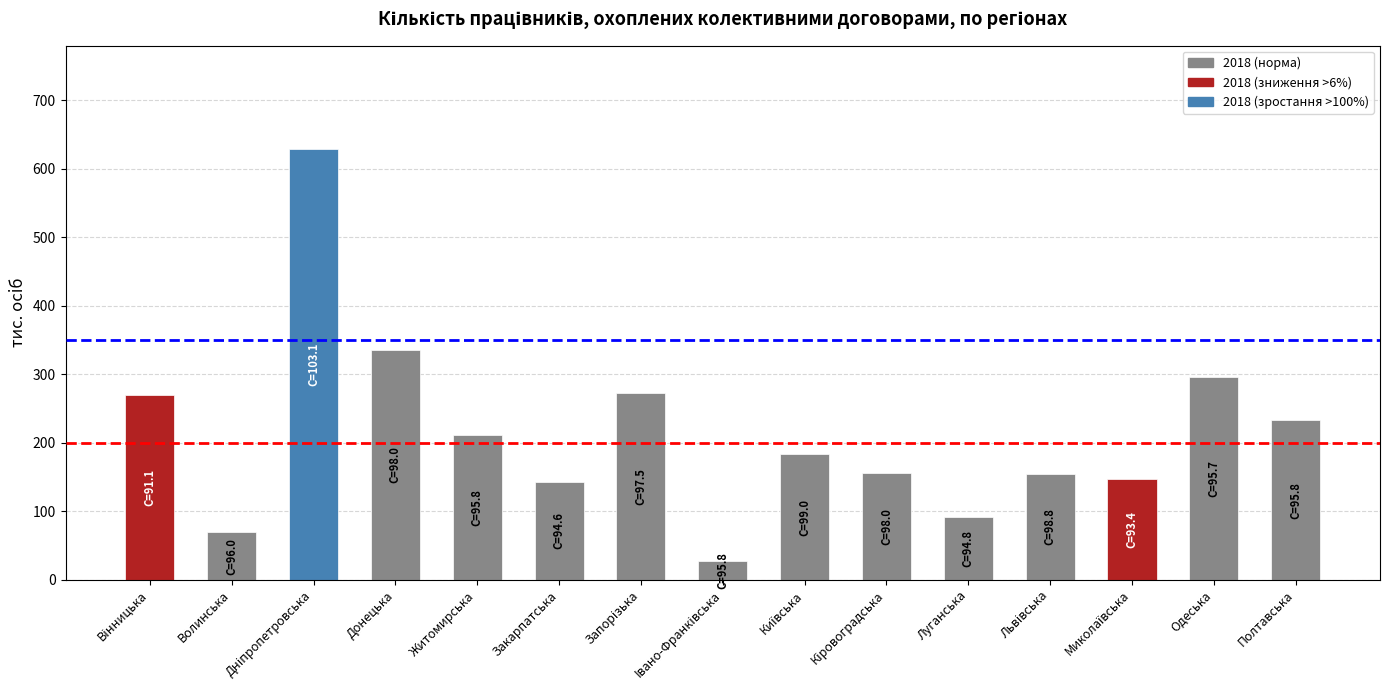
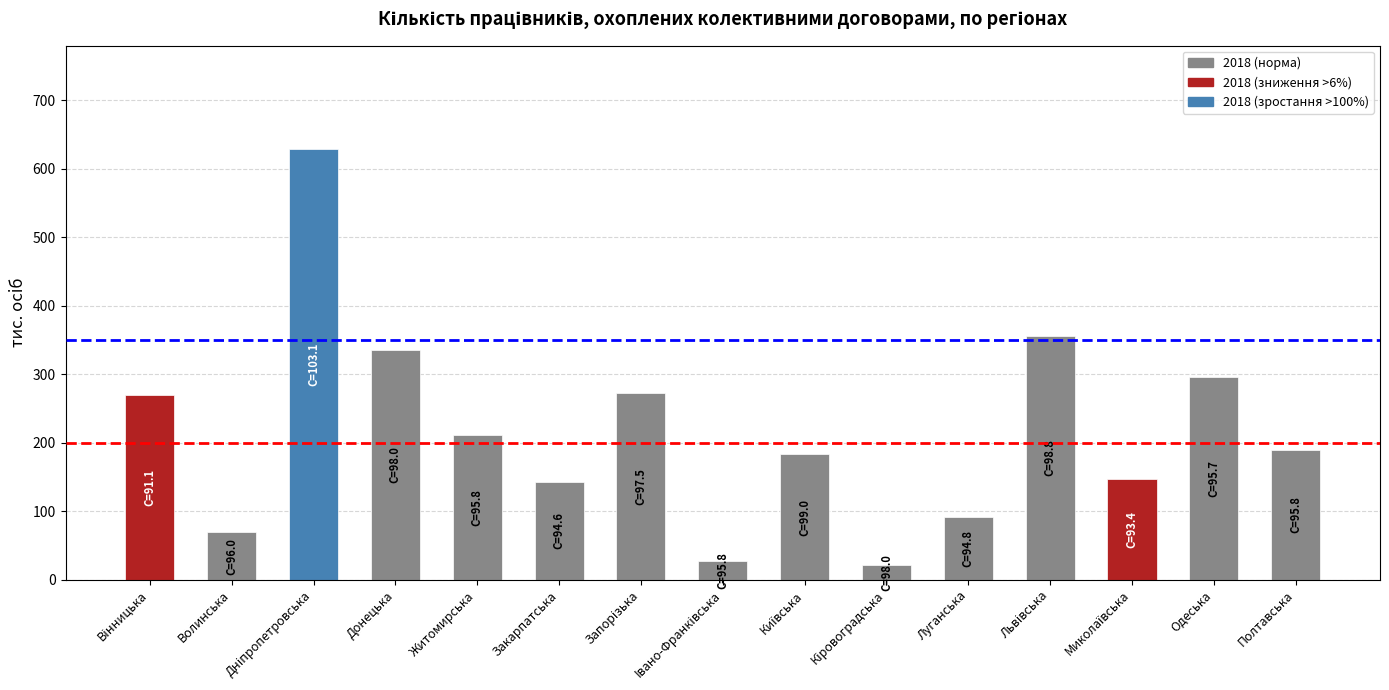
Кіровоградська: 160 -> 20
Львівська: 150 -> 360
Полтавська: 230 -> 190
